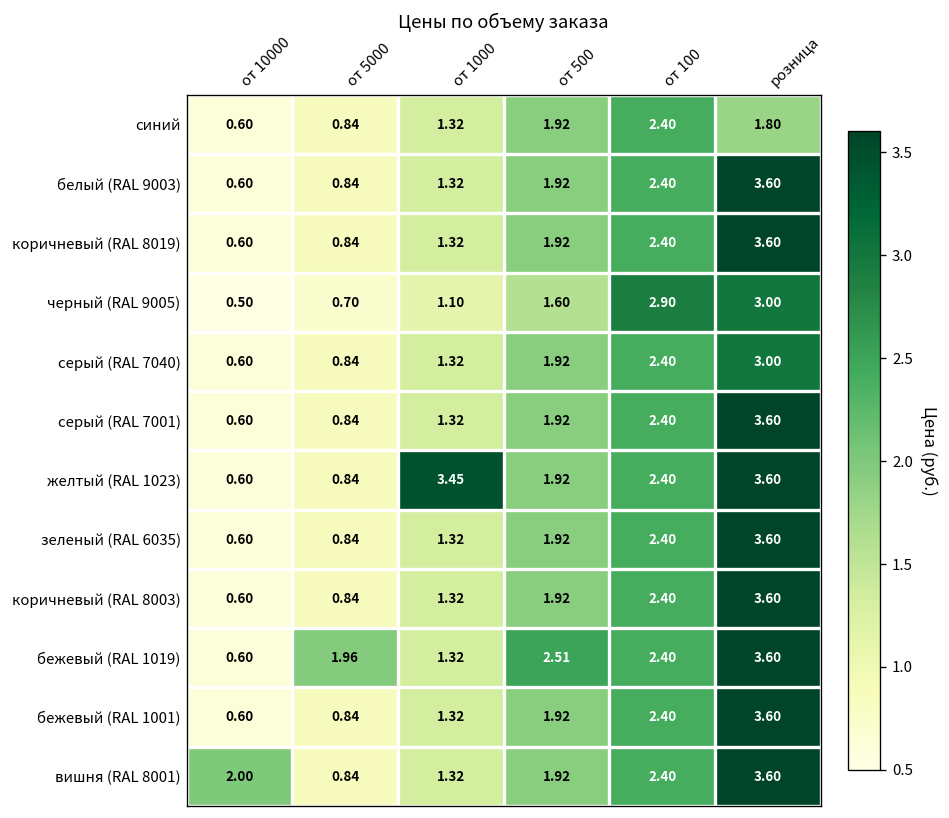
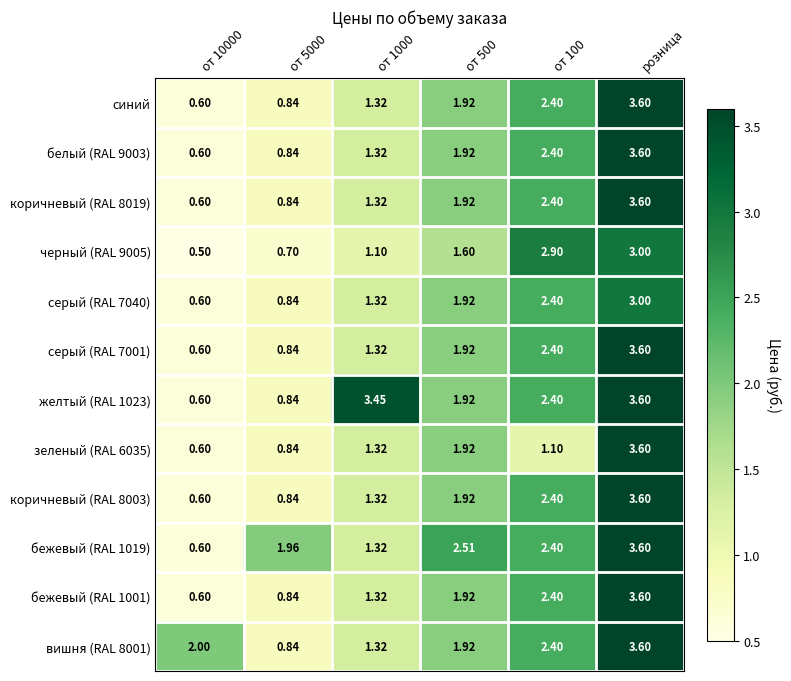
синий, розница: 1.80 -> 3.60
зеленый (RAL 6035), от 100: 2.40 -> 1.10
